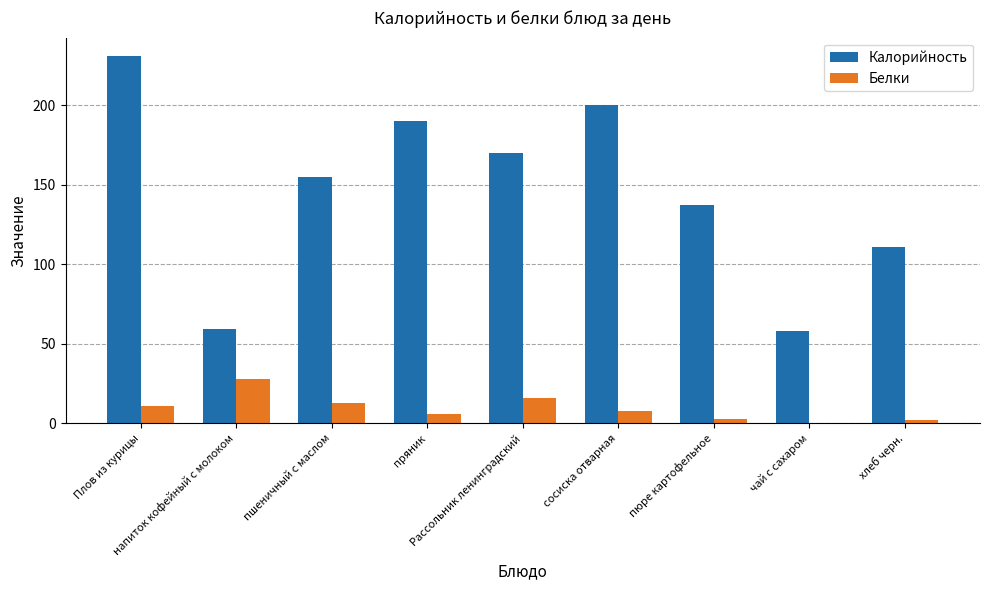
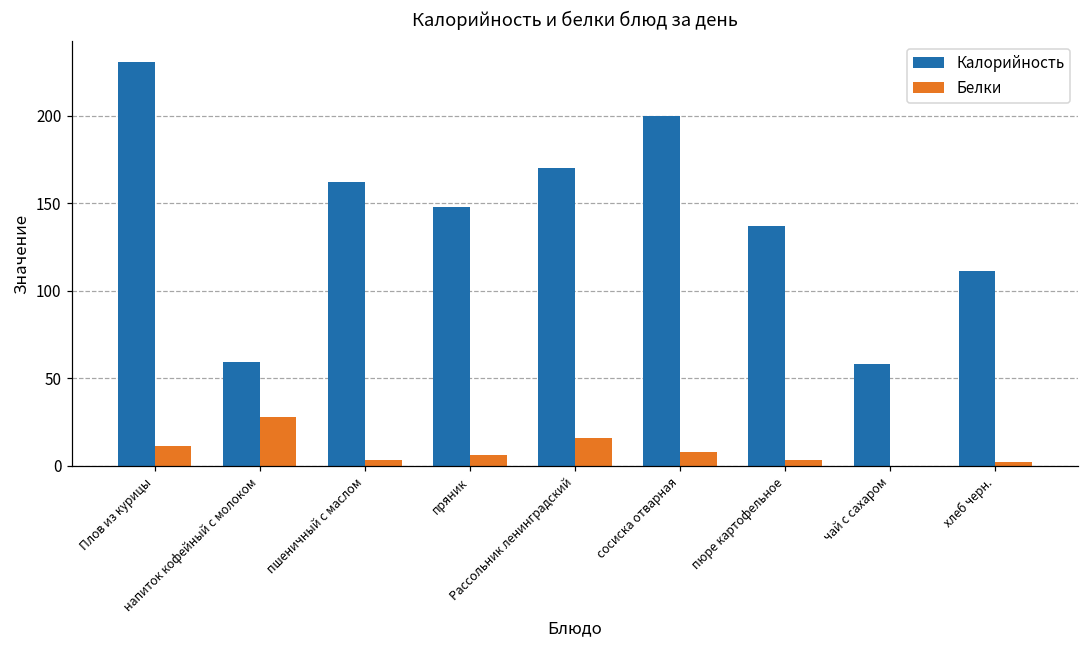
Калорийность, пшеничный с маслом: 155 -> 162
Белки, пшеничный с маслом: 13 -> 3
Калорийность, пряник: 190 -> 148
